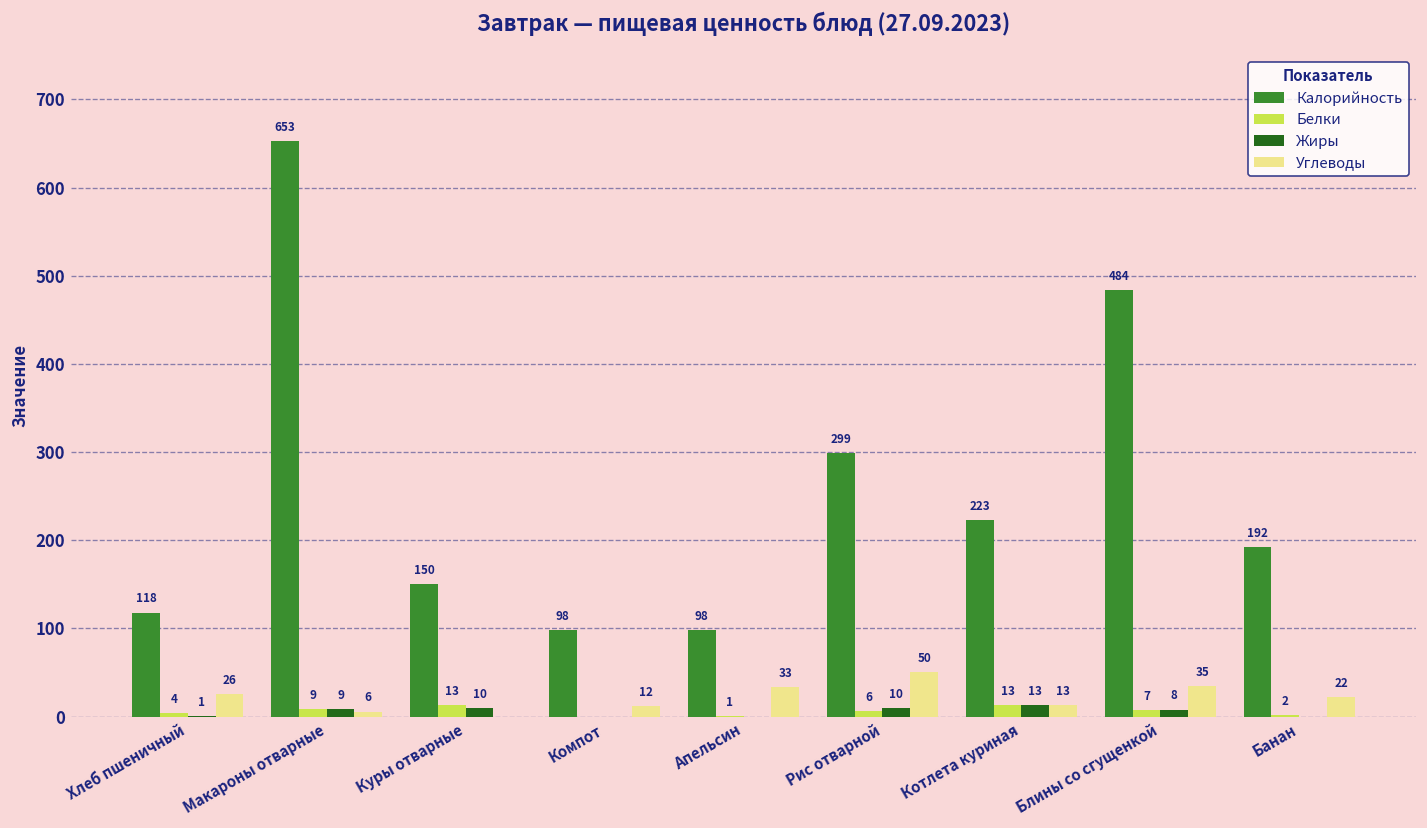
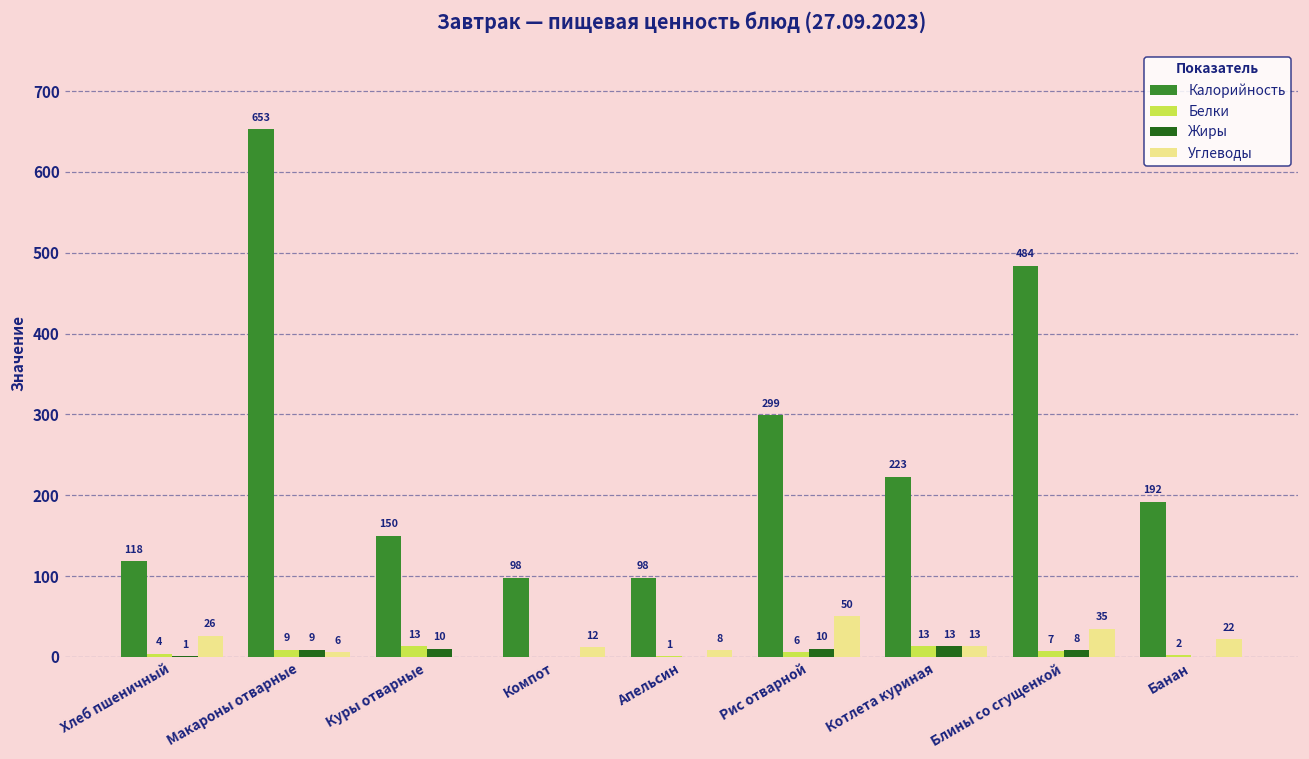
Углеводы, Апельсин: 33 -> 8
